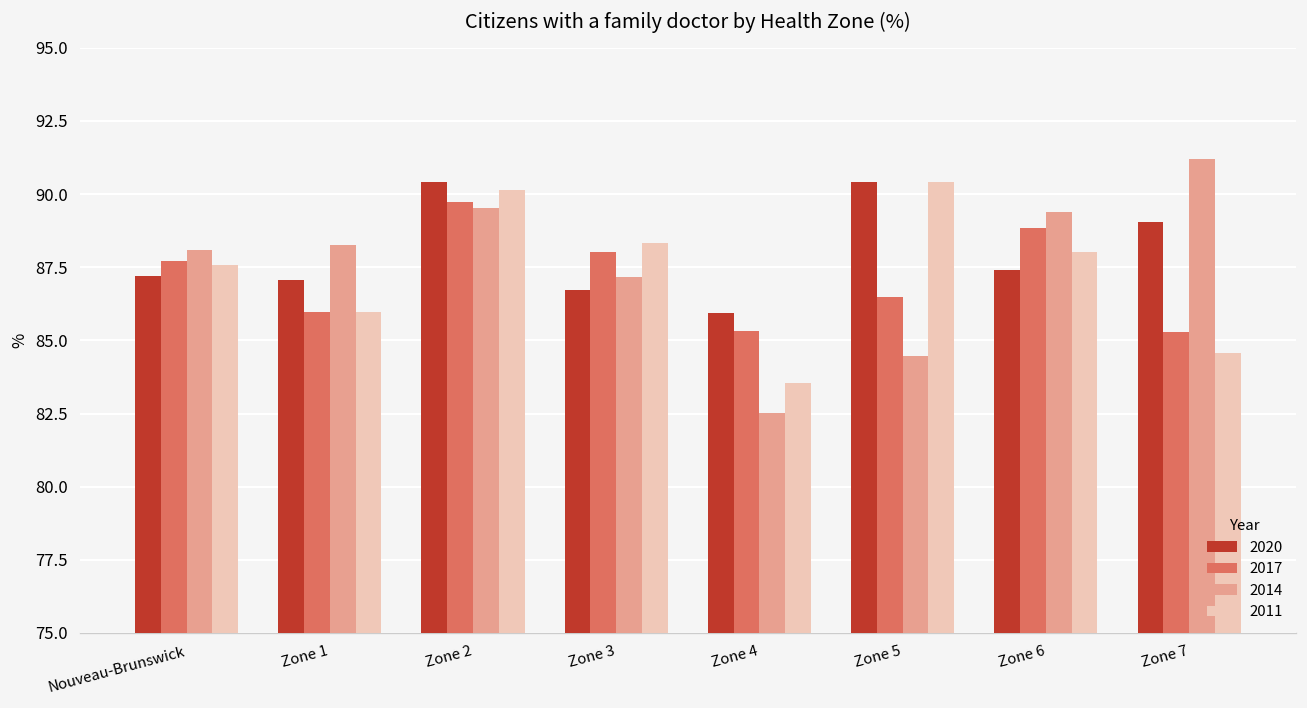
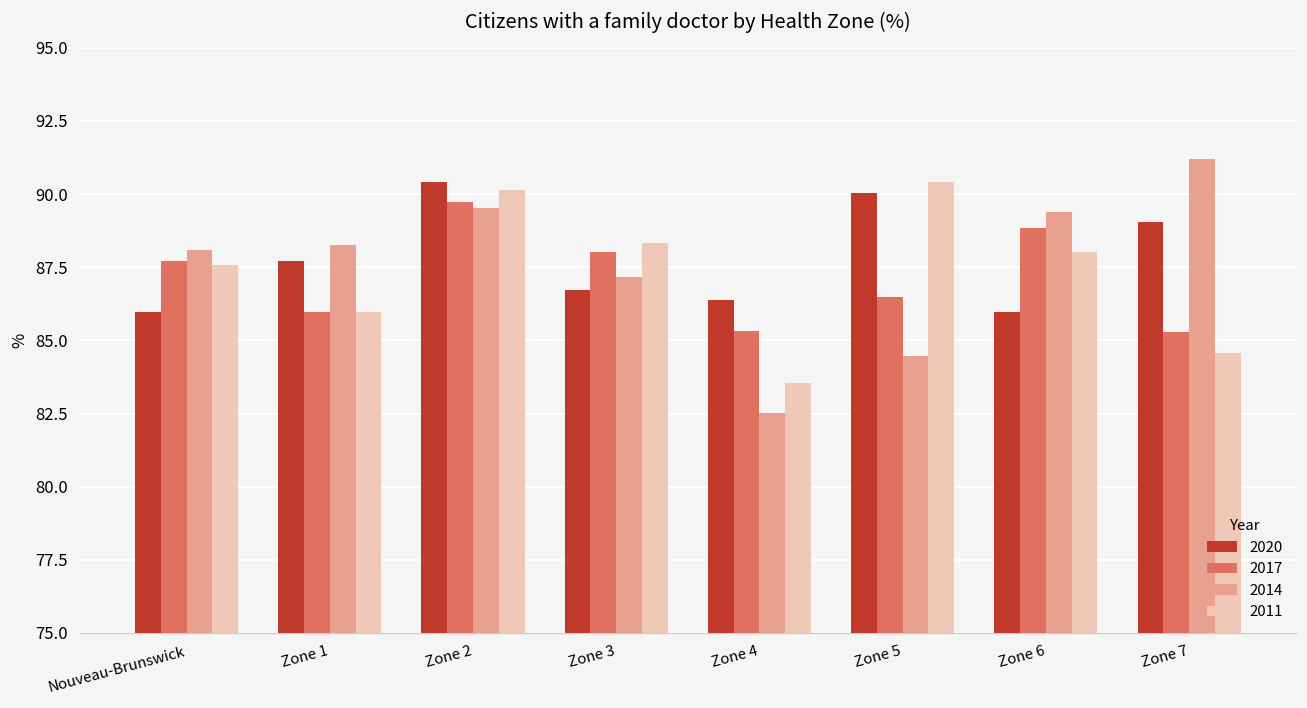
2020, Nouveau-Brunswick: 87.2 -> 86.0
2020, Zone 1: 87.1 -> 87.7
2020, Zone 4: 85.9 -> 86.4
2020, Zone 5: 90.4 -> 90.0
2020, Zone 6: 87.4 -> 86.0
